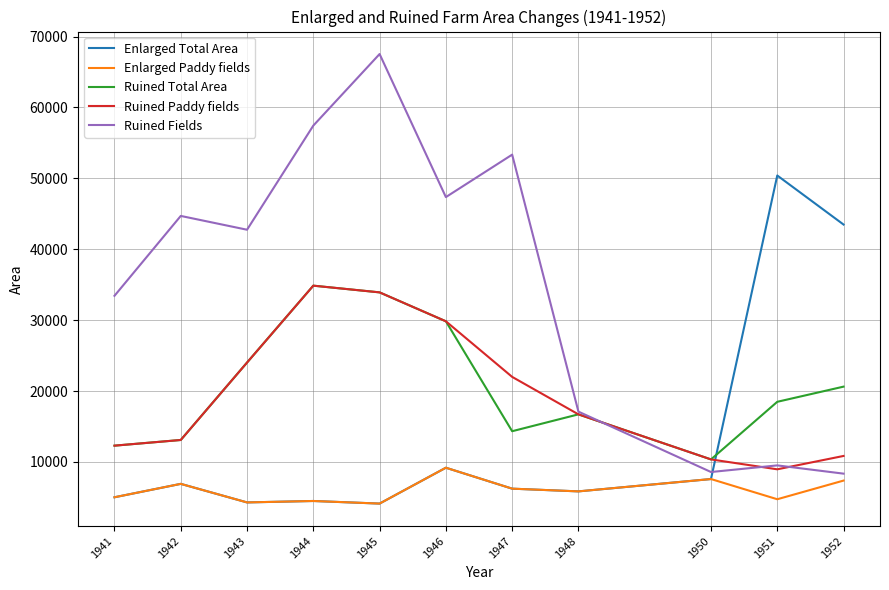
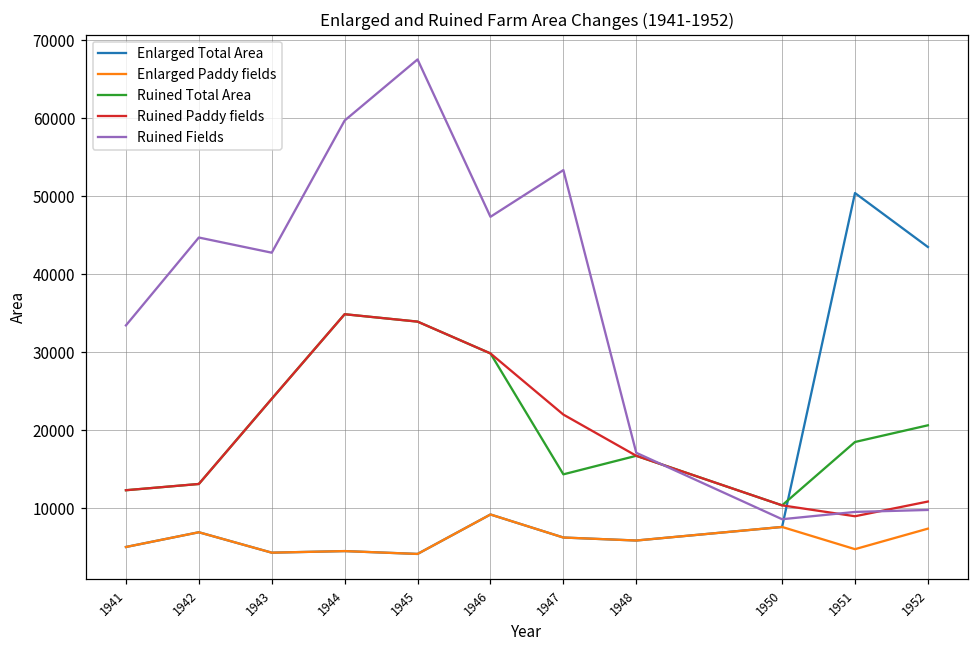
Ruined Fields, 1944: 57000 -> 60000
Ruined Fields, 1952: 8000 -> 10000
